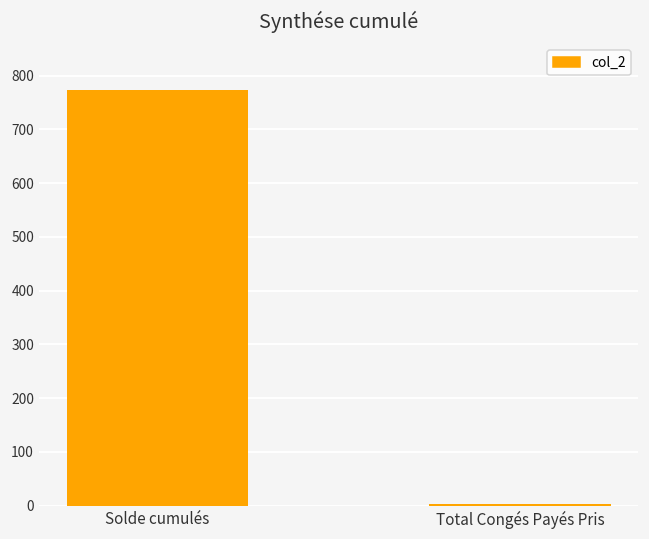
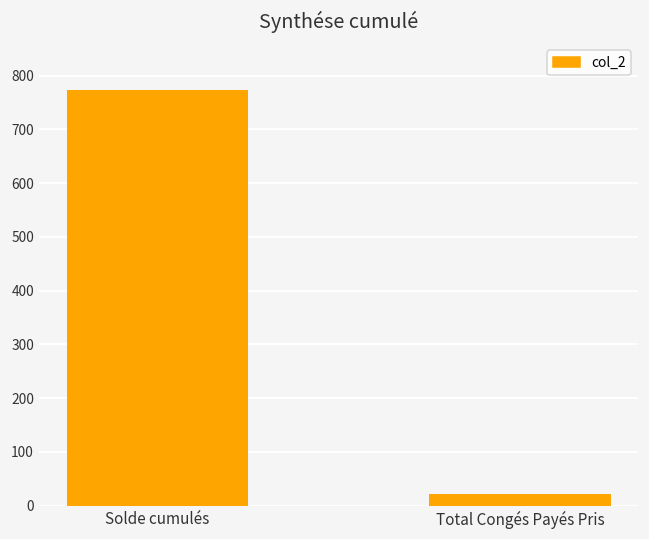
Total Congés Payés Pris: 0 -> 20
